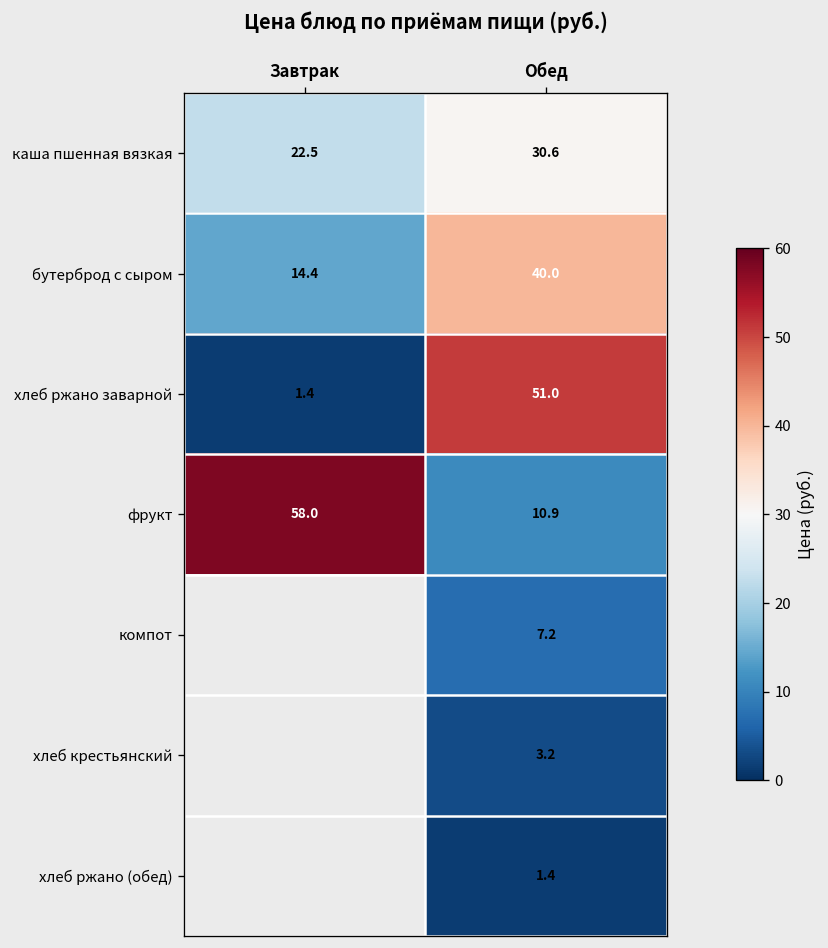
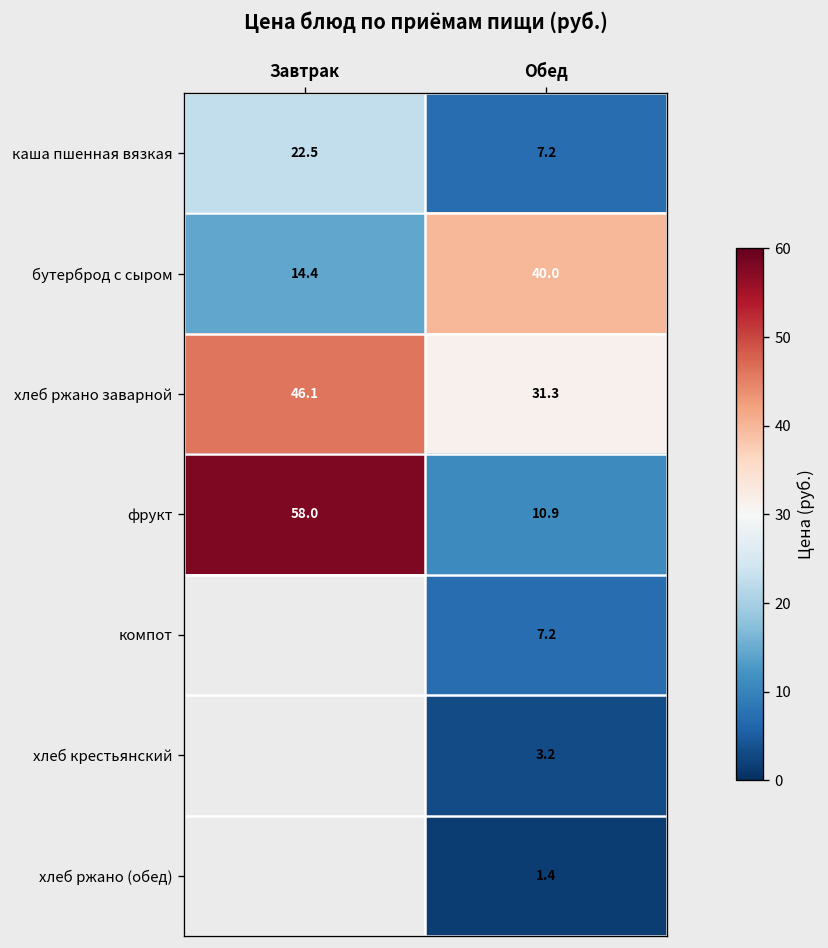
каша пшенная вязкая, Обед: 30.6 -> 7.2
хлеб ржано заварной, Завтрак: 1.4 -> 46.1
хлеб ржано заварной, Обед: 51.0 -> 31.3
